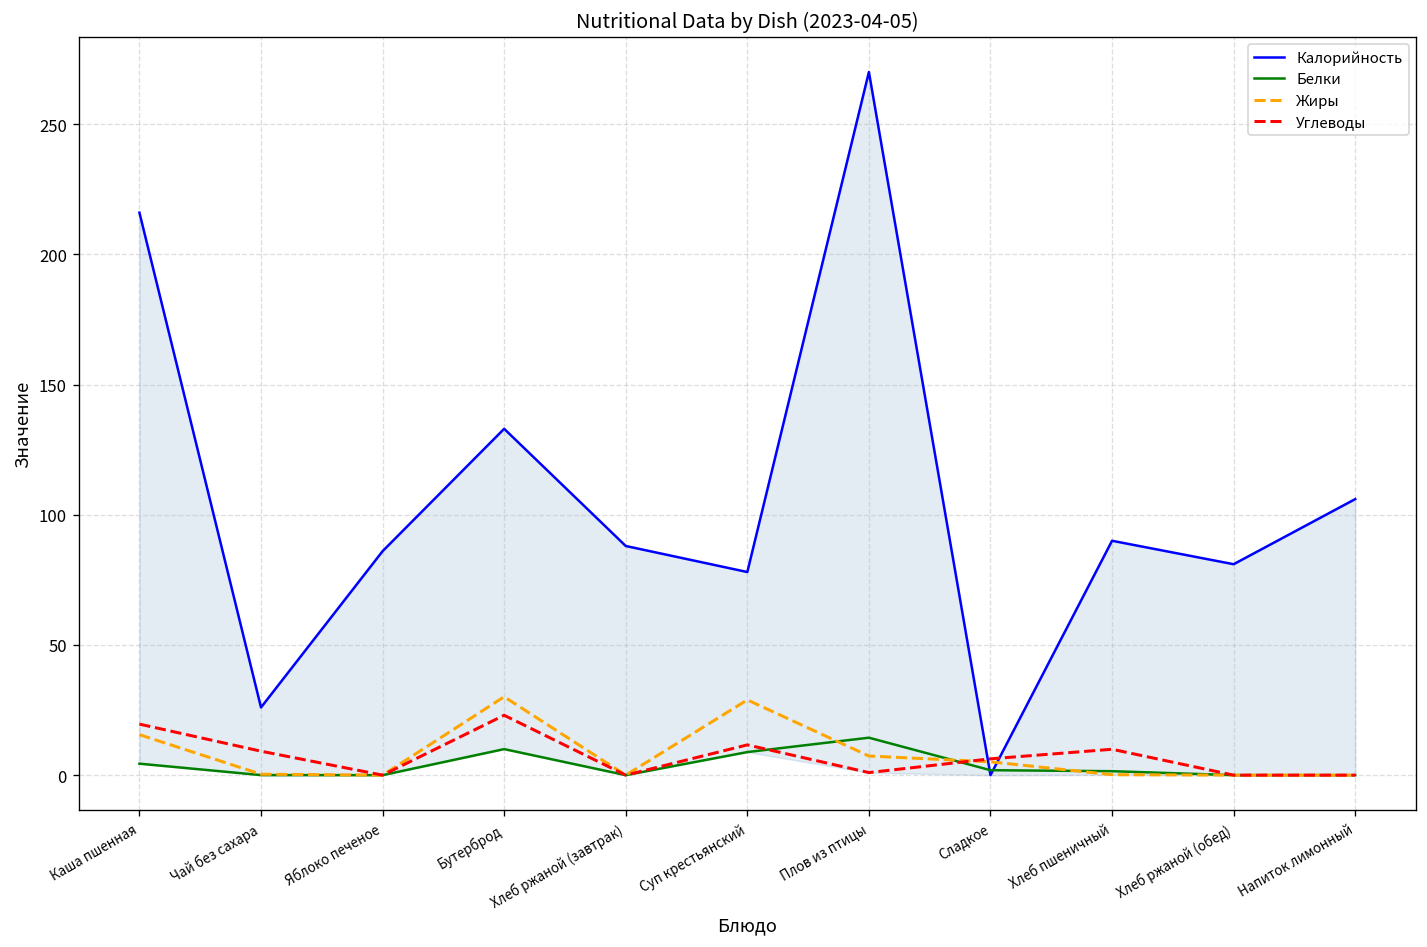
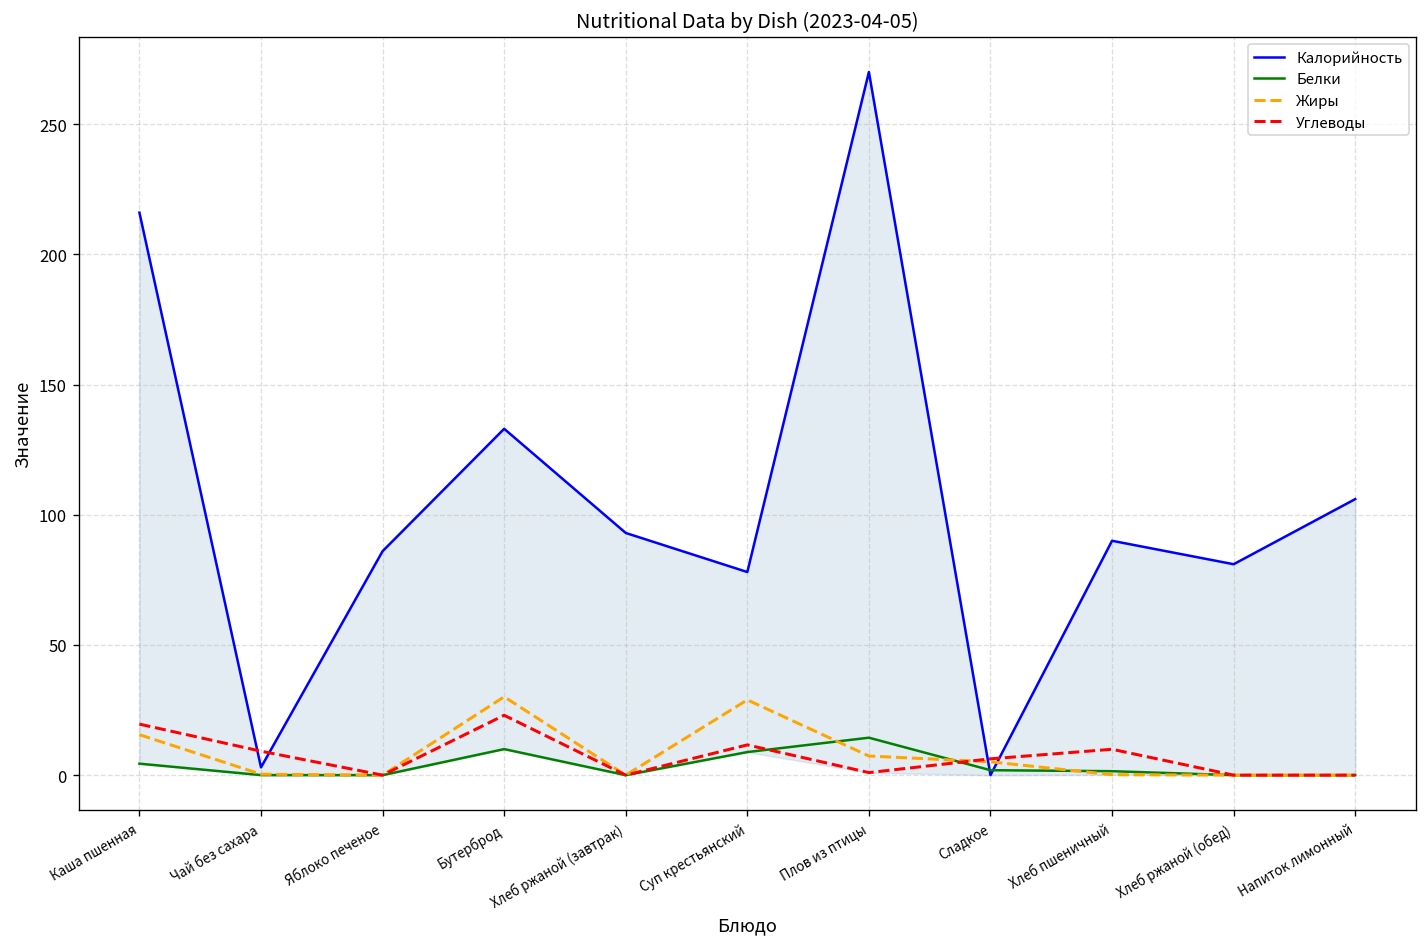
Калорийность, Чай без сахара: 26 -> 3
Калорийность, Хлеб ржаной (завтрак): 88 -> 93
